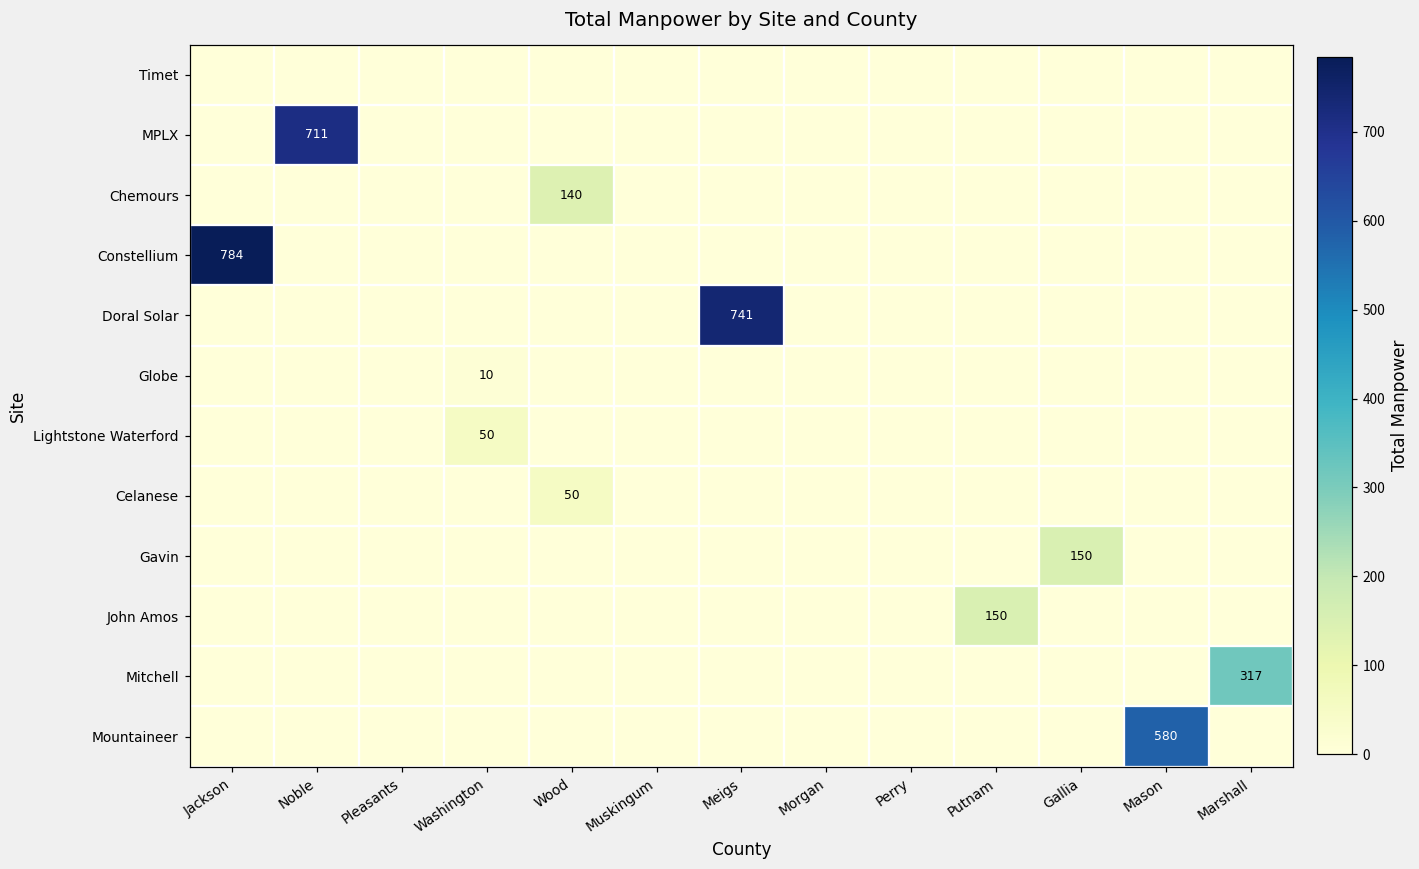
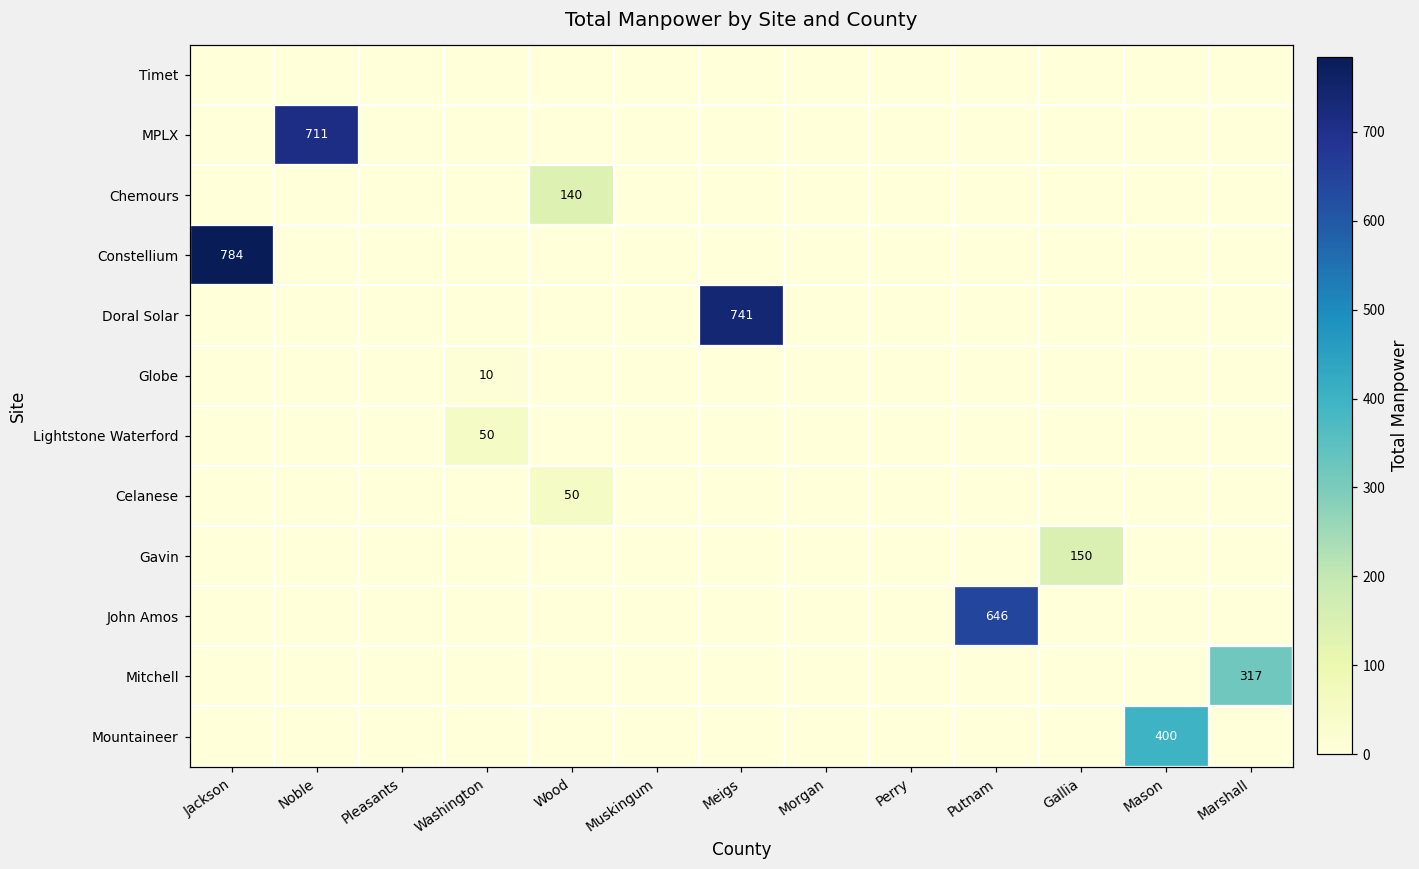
John Amos, Putnam: 150 -> 646
Mountaineer, Mason: 580 -> 400
